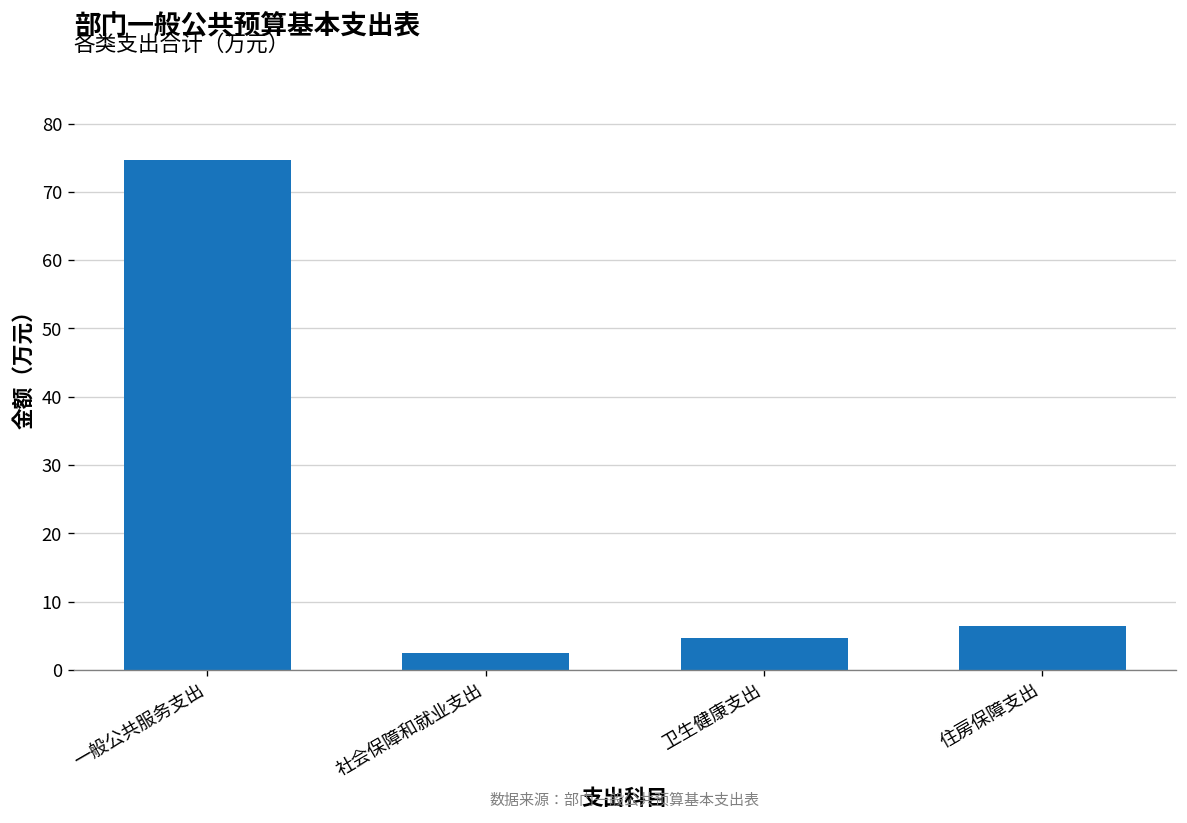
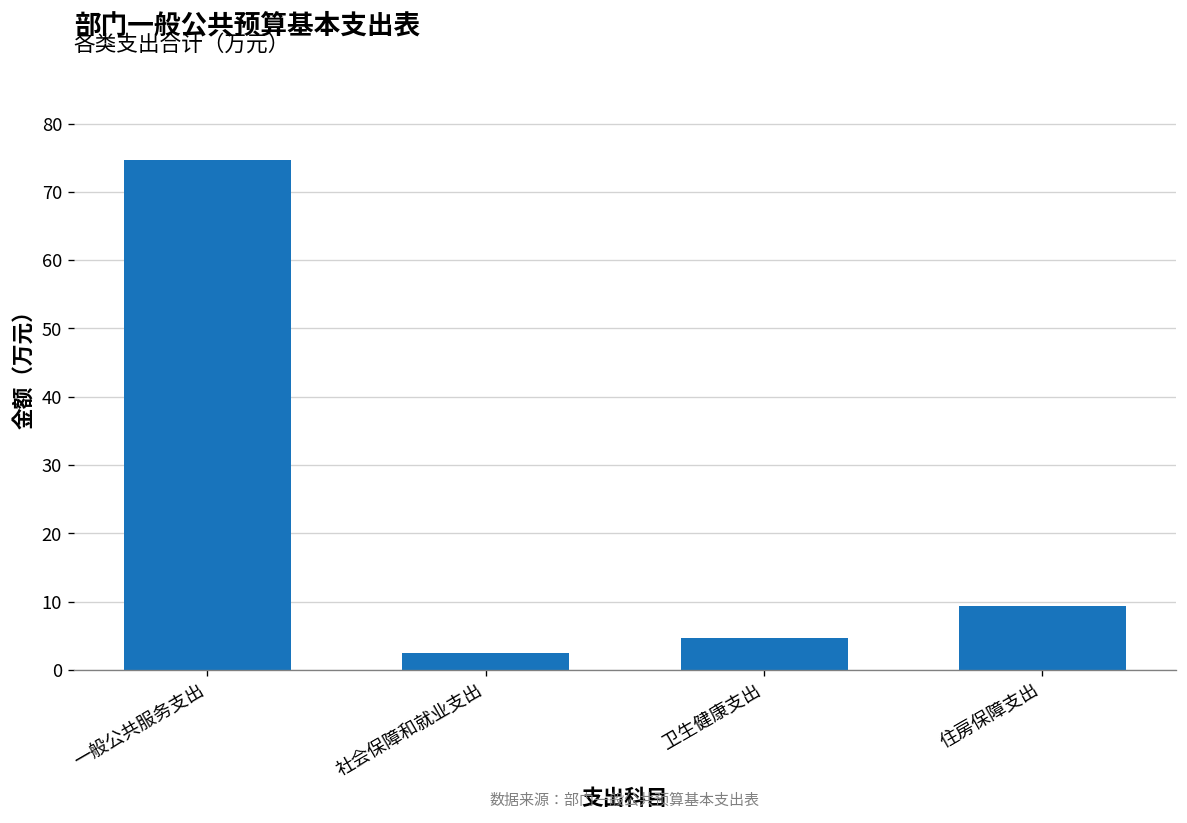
住房保障支出: 6 -> 9
